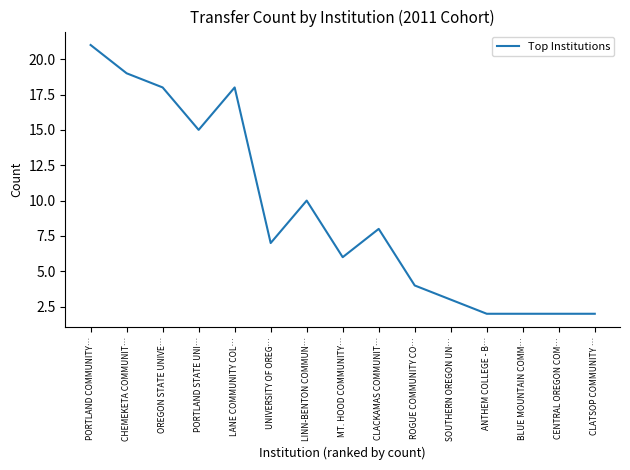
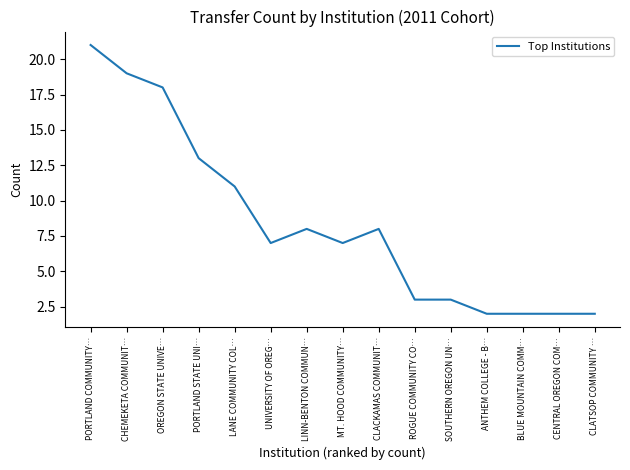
PORTLAND STATE UNI…: 15 -> 13
LANE COMMUNITY COL…: 18 -> 11
LINN-BENTON COMMUN…: 10 -> 8
MT. HOOD COMMUNITY…: 6 -> 7
ROGUE COMMUNITY CO…: 4 -> 3
